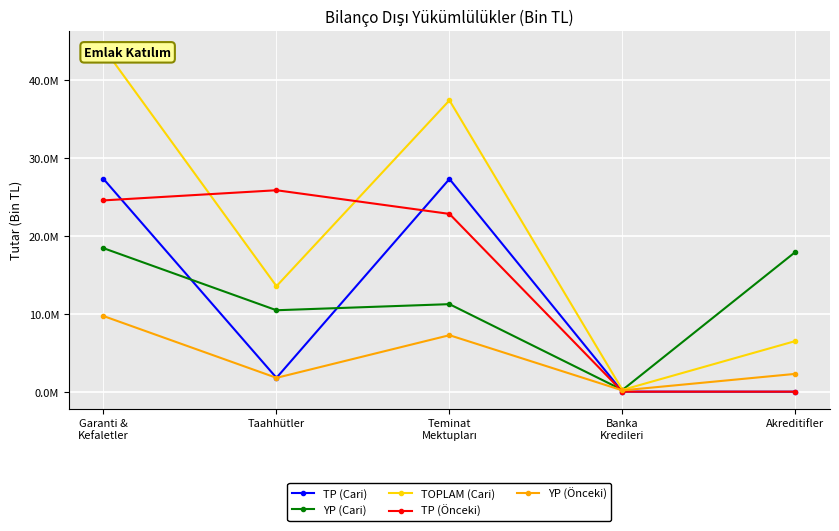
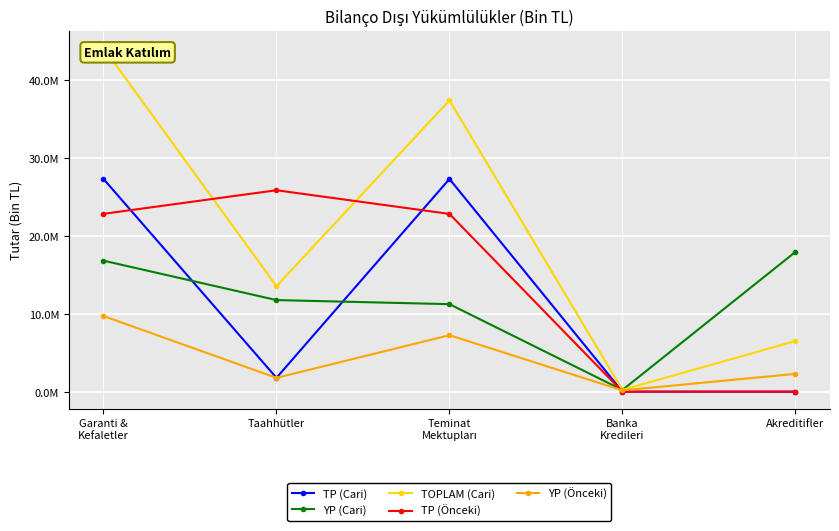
YP (Cari), Garanti & Kefaletler: 18000000 -> 17000000
TP (Önceki), Garanti & Kefaletler: 25000000 -> 23000000
YP (Cari), Taahhütler: 10000000 -> 12000000
